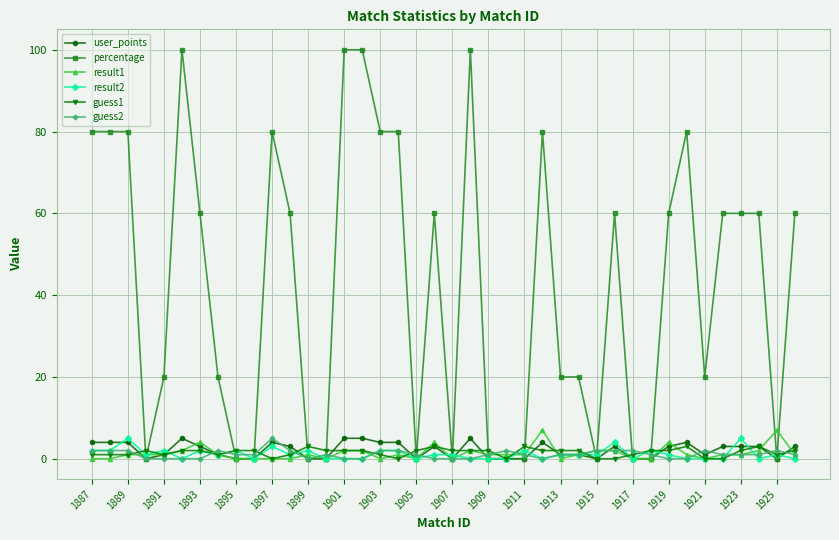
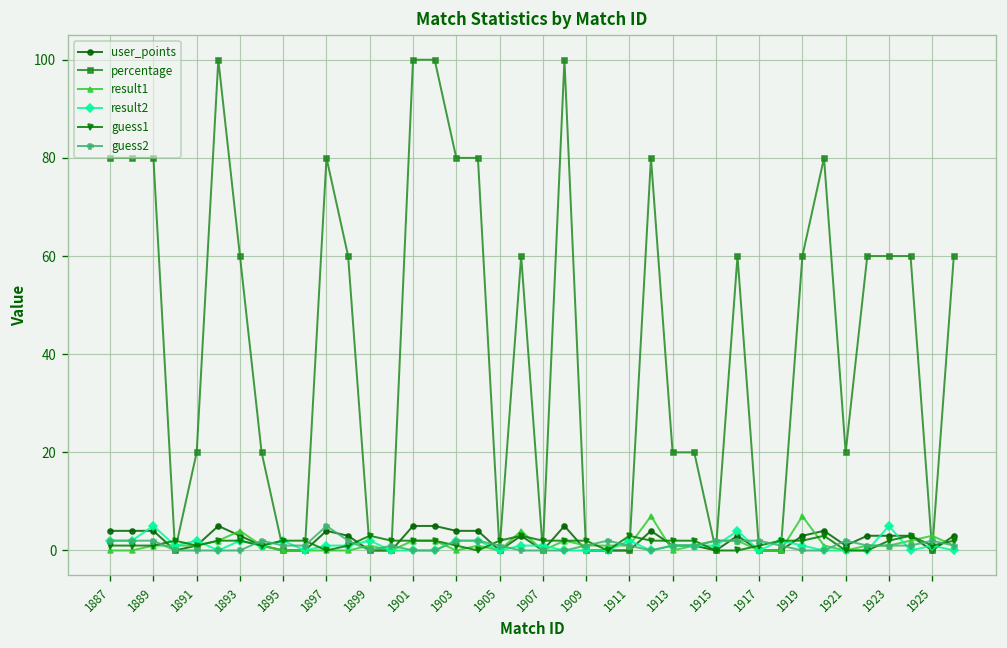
result2, 1897: 3 -> 1
result1, 1919: 4 -> 7
result1, 1925: 7 -> 3
